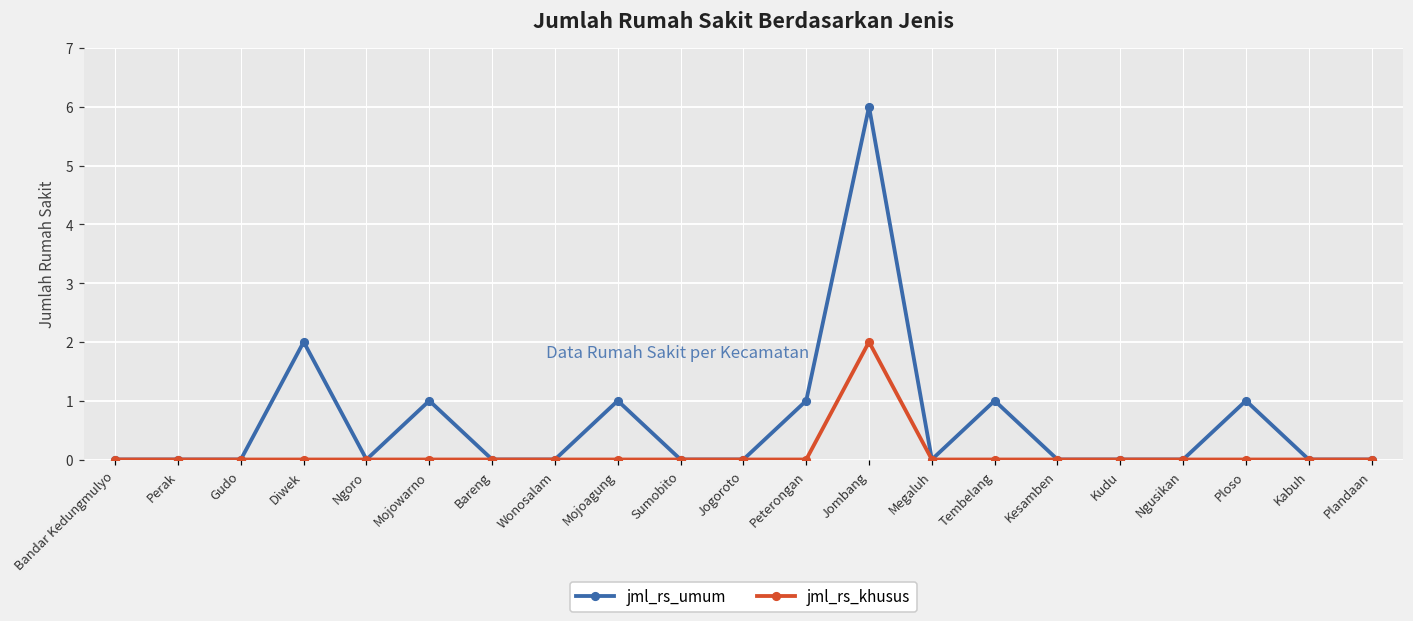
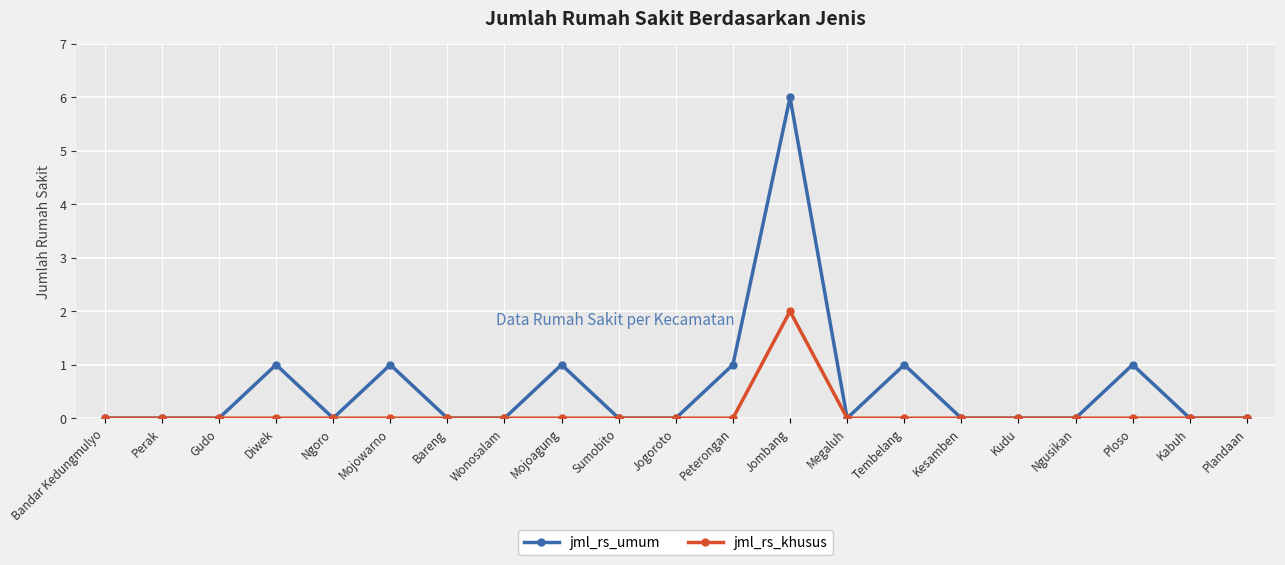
jml_rs_umum, Diwek: 2 -> 1
